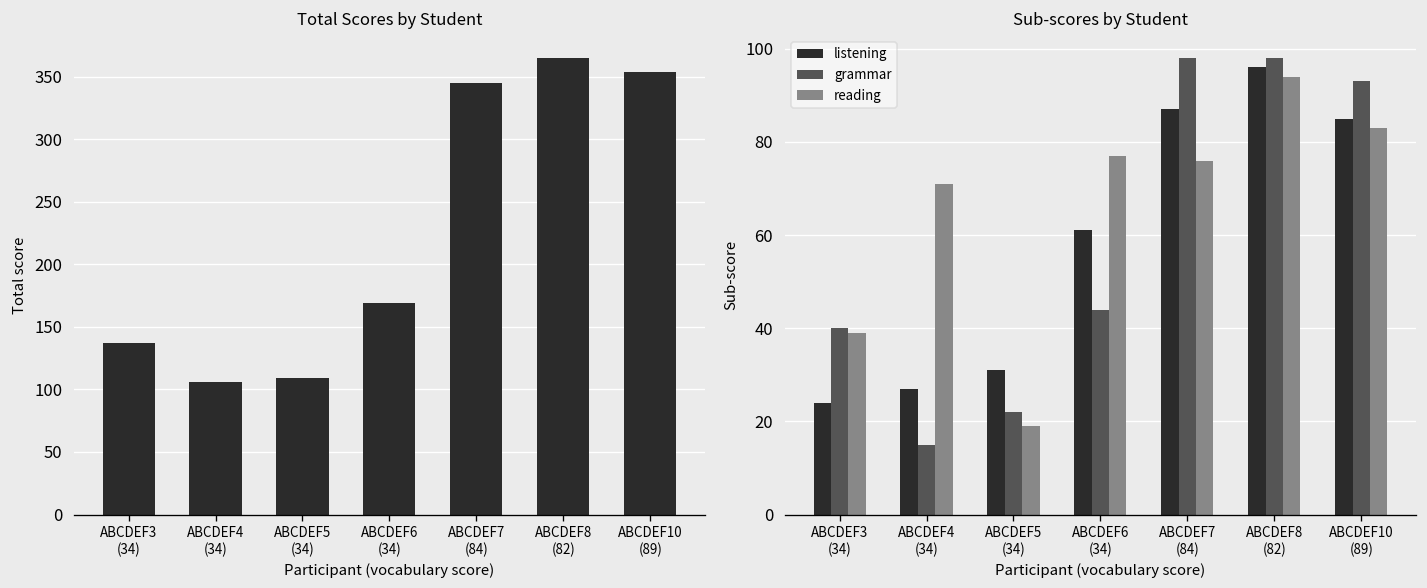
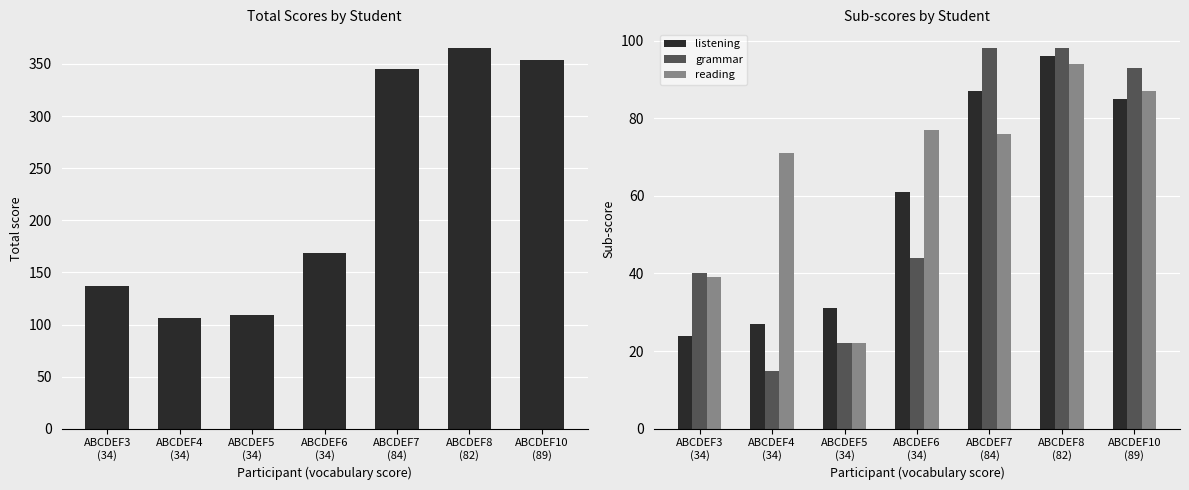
Sub-scores by Student, reading, ABCDEF5 (34): 19 -> 22
Sub-scores by Student, reading, ABCDEF10 (89): 83 -> 87
